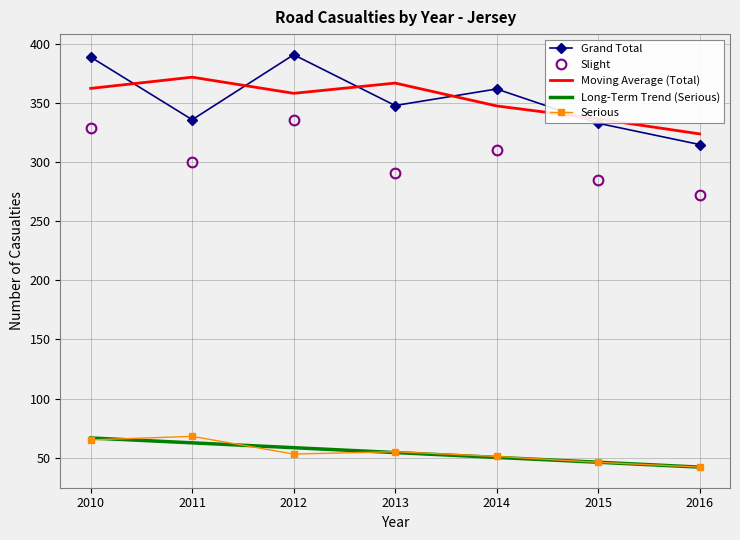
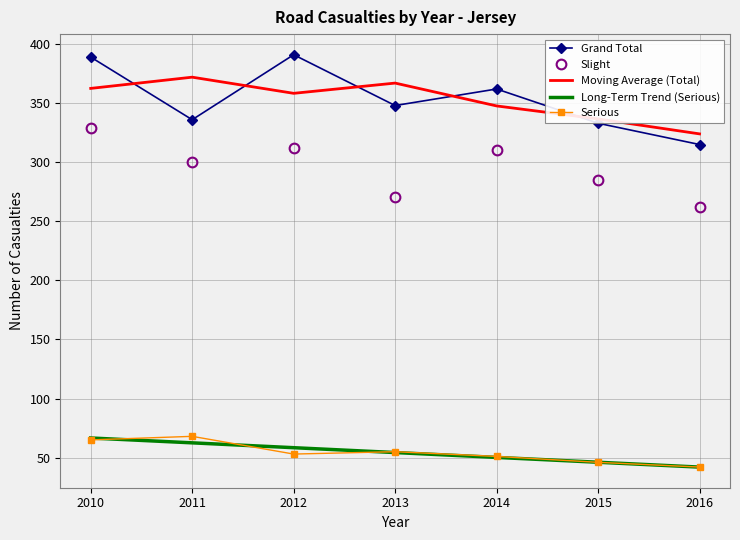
Slight, 2012: 336 -> 312
Slight, 2013: 291 -> 271
Slight, 2016: 272 -> 262
